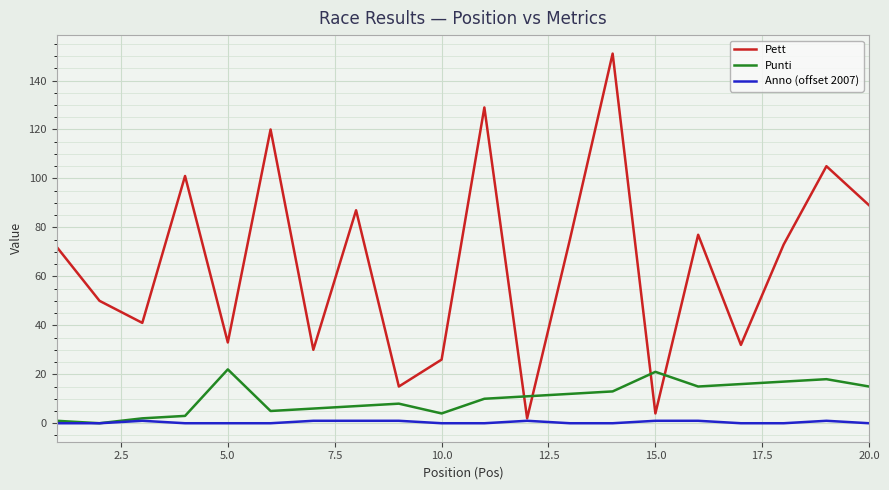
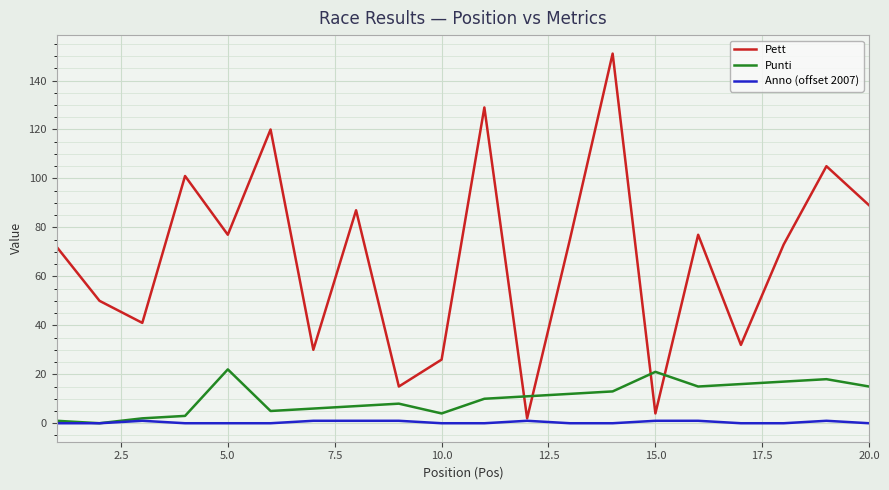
Pett, 5.0: 33 -> 77
